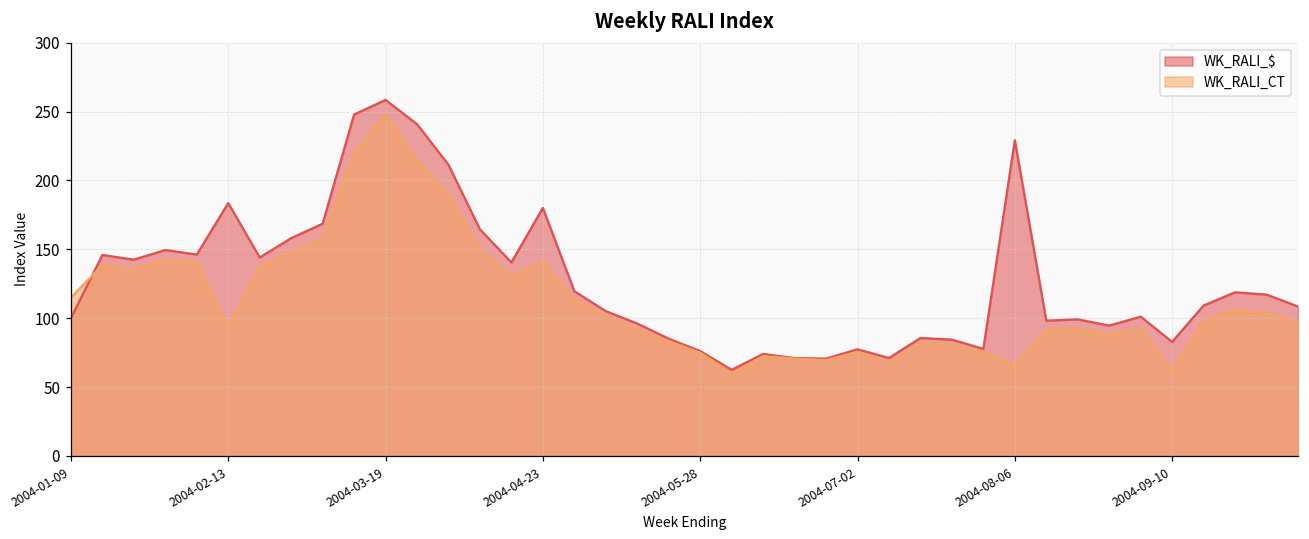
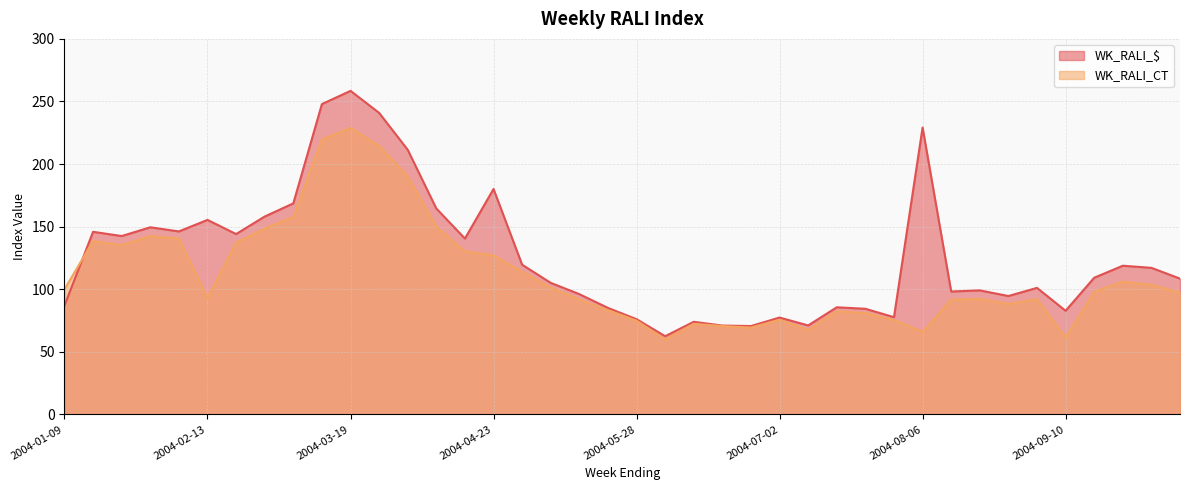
WK_RALI_$, 2004-01-09: 100 -> 87
WK_RALI_CT, 2004-01-09: 115 -> 100
WK_RALI_$, 2004-02-13: 184 -> 155
WK_RALI_CT, 2004-03-19: 248 -> 229
WK_RALI_CT, 2004-04-23: 141 -> 127
